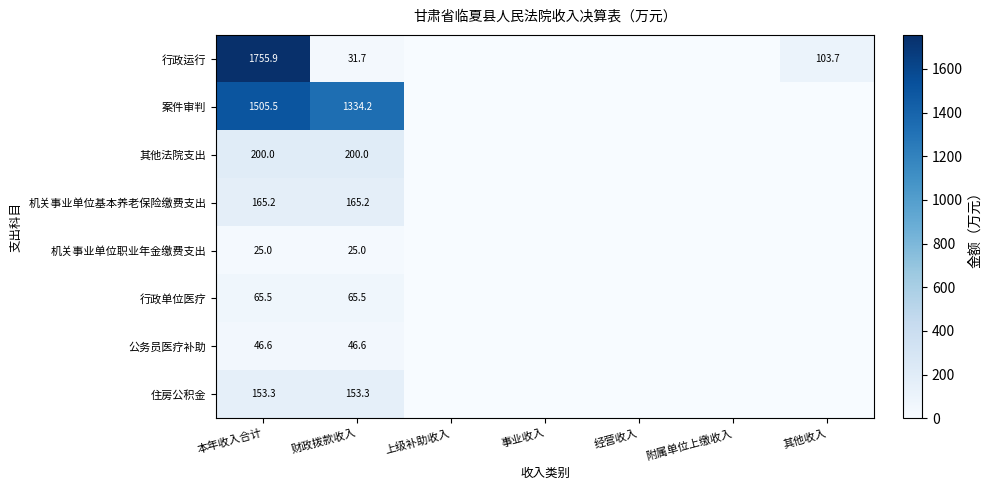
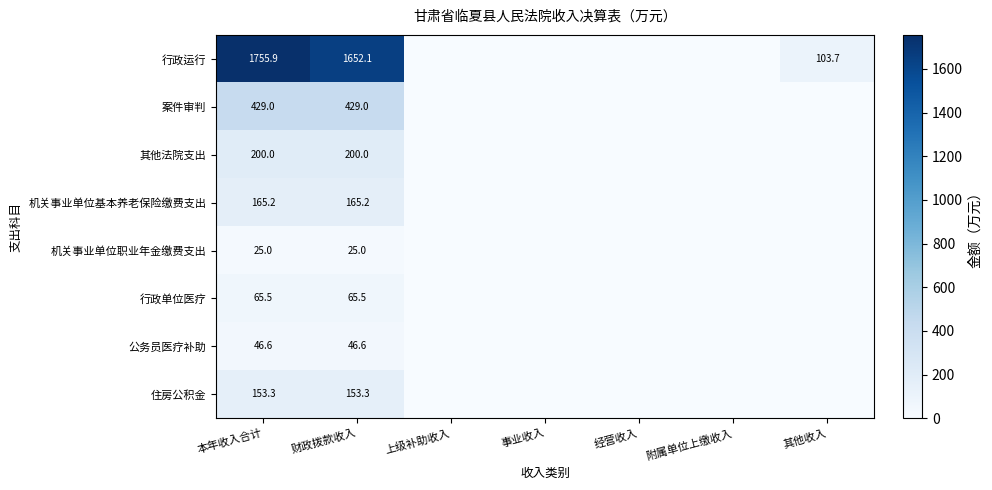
行政运行, 财政拨款收入: 31.7 -> 1652.1
案件审判, 本年收入合计: 1505.5 -> 429.0
案件审判, 财政拨款收入: 1334.2 -> 429.0
